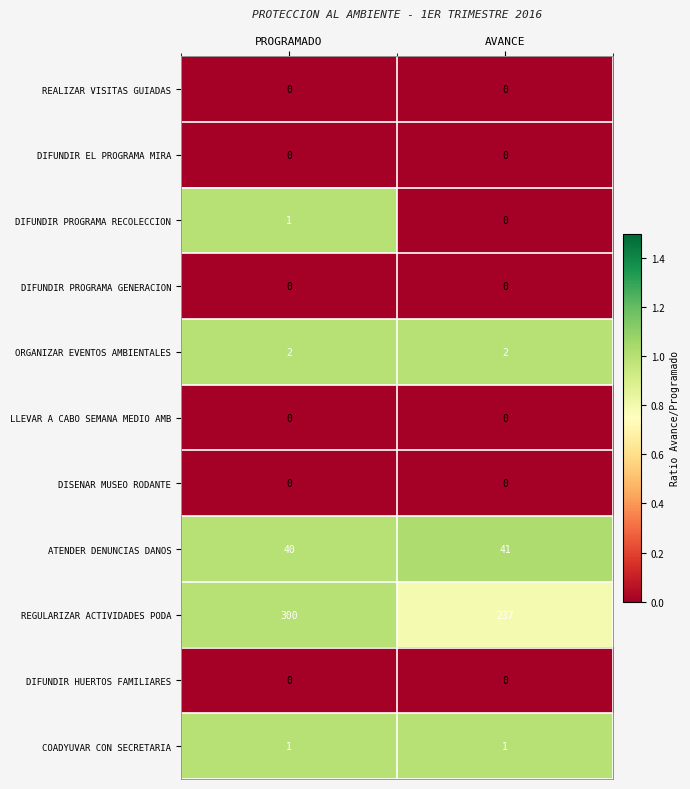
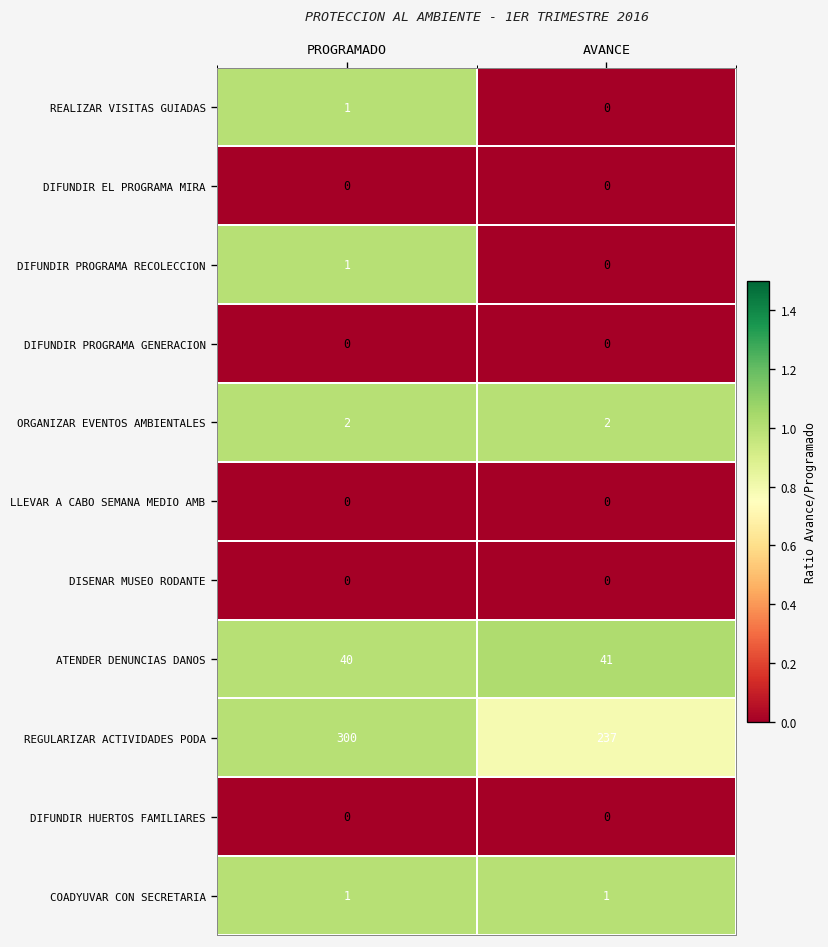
REALIZAR VISITAS GUIADAS, PROGRAMADO: 0 -> 1
